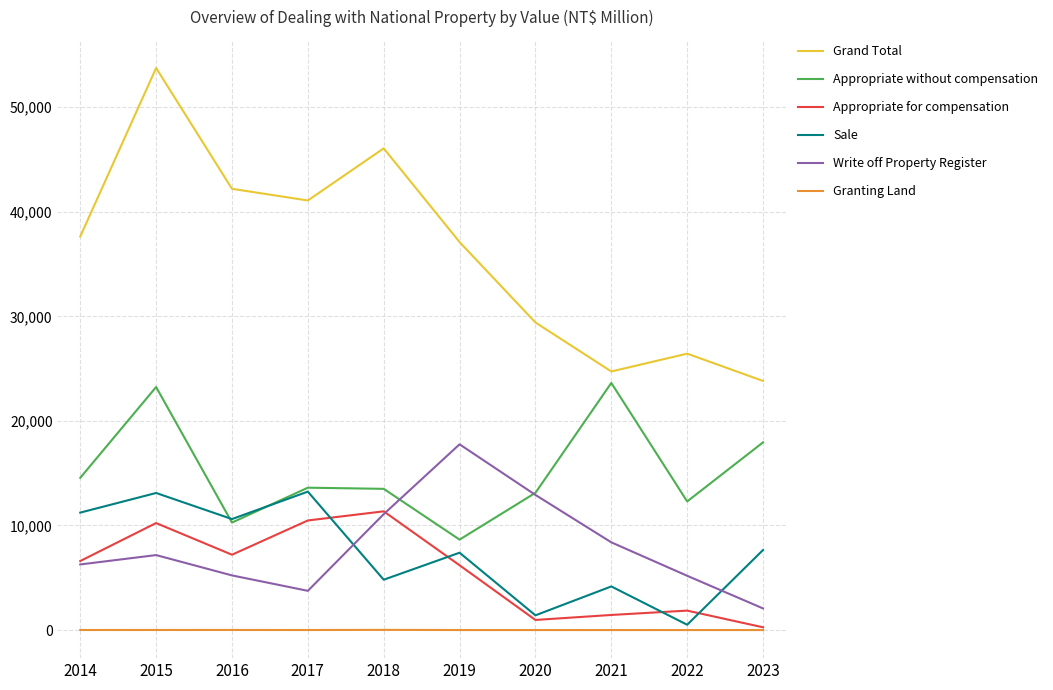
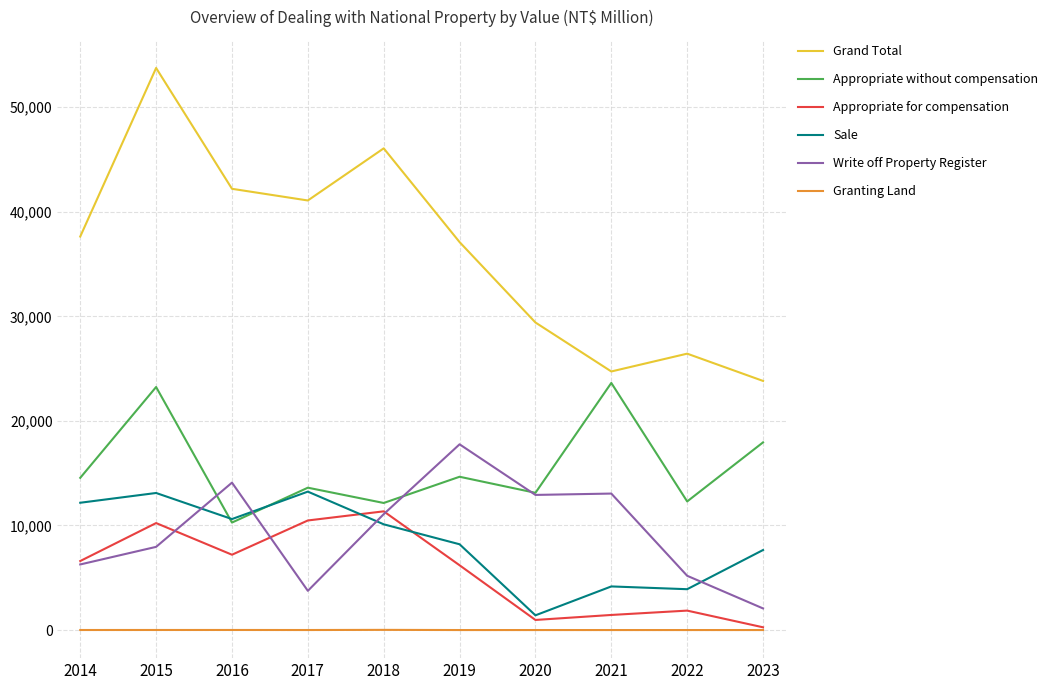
Sale, 2014: 11,200 -> 12,200
Write off Property Register, 2015: 7,200 -> 8,000
Write off Property Register, 2016: 5,200 -> 14,100
Appropriate without compensation, 2018: 13,500 -> 12,200
Sale, 2018: 4,800 -> 10,100
Appropriate without compensation, 2019: 8,600 -> 14,700
Sale, 2019: 7,400 -> 8,200
Write off Property Register, 2021: 8,400 -> 13,100
Sale, 2022: 500 -> 3,900
